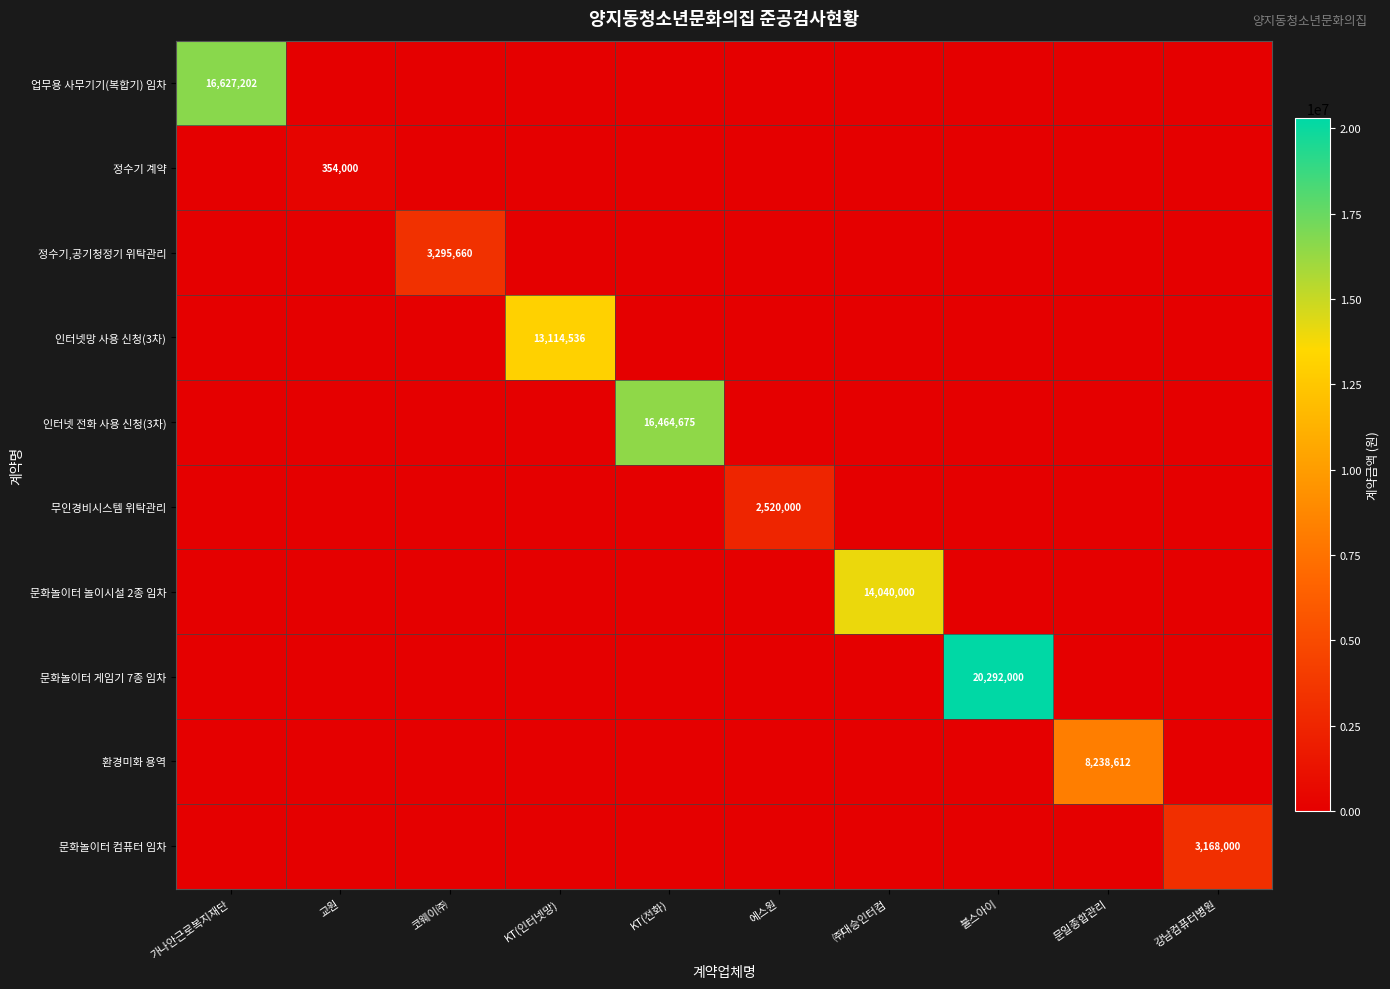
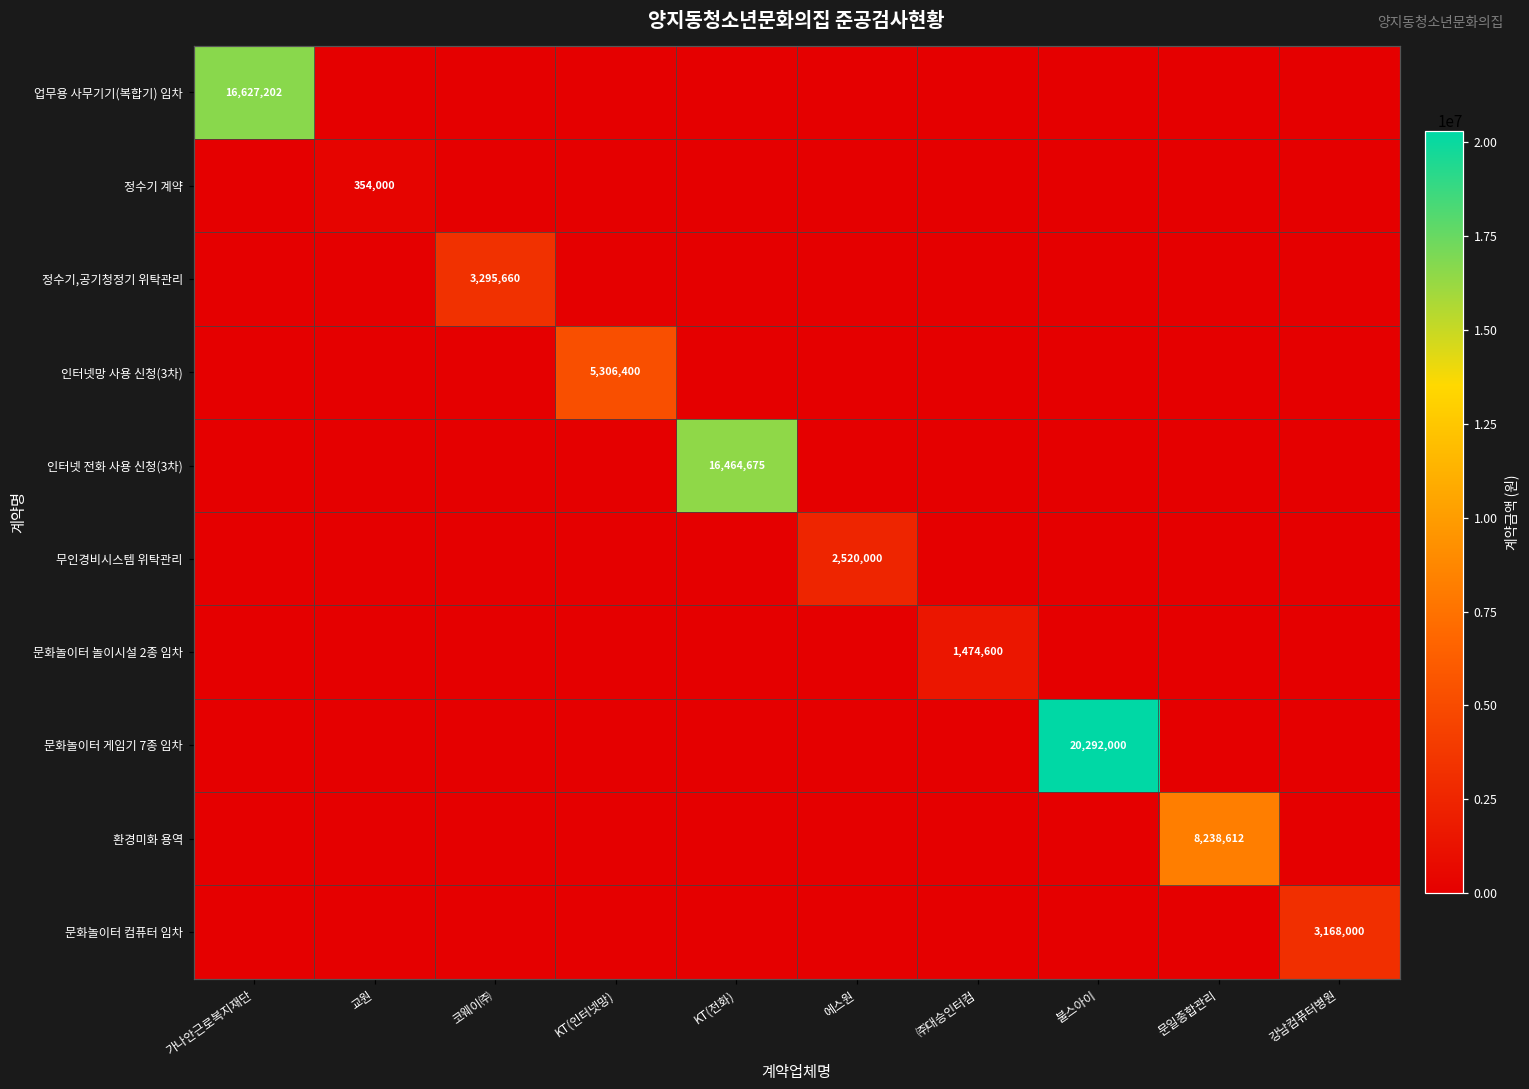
인터넷망 사용 신청(3차), KT(인터넷망): 13,114,536 -> 5,306,400
문화놀이터 놀이시설 2종 임차, ㈜대승인터컴: 14,040,000 -> 1,474,600
